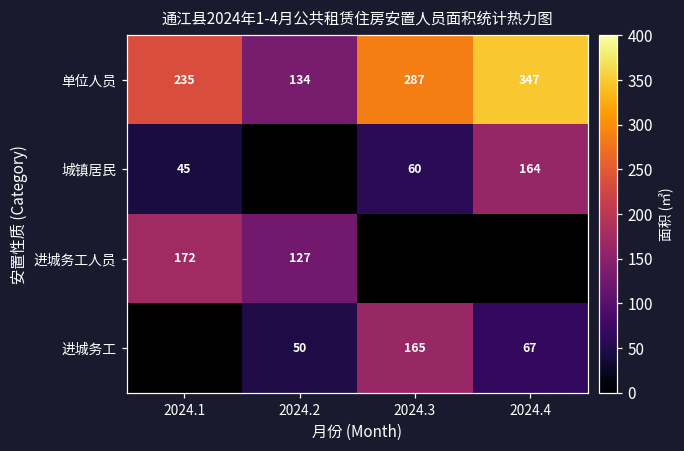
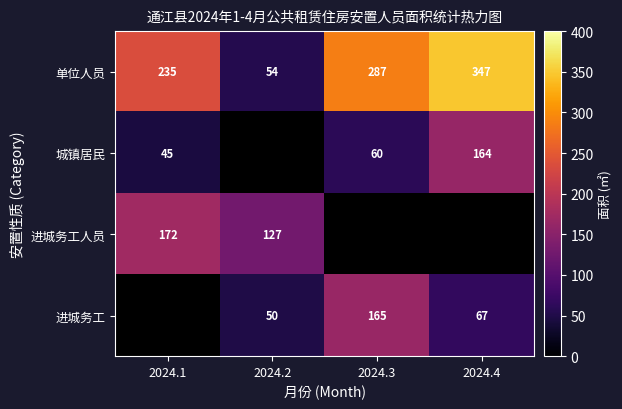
单位人员, 2024.2: 134 -> 54
